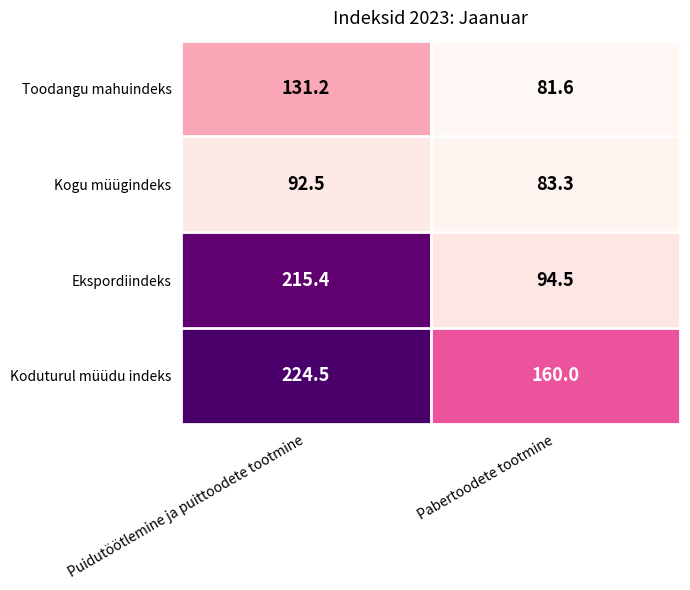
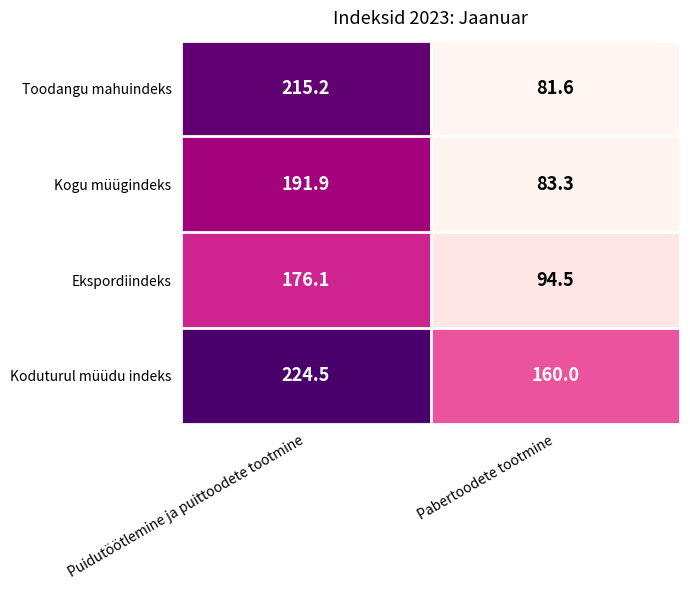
Toodangu mahuindeks, Puidutöötlemine ja puittoodete tootmine: 131.2 -> 215.2
Kogu müügindeks, Puidutöötlemine ja puittoodete tootmine: 92.5 -> 191.9
Ekspordiindeks, Puidutöötlemine ja puittoodete tootmine: 215.4 -> 176.1
